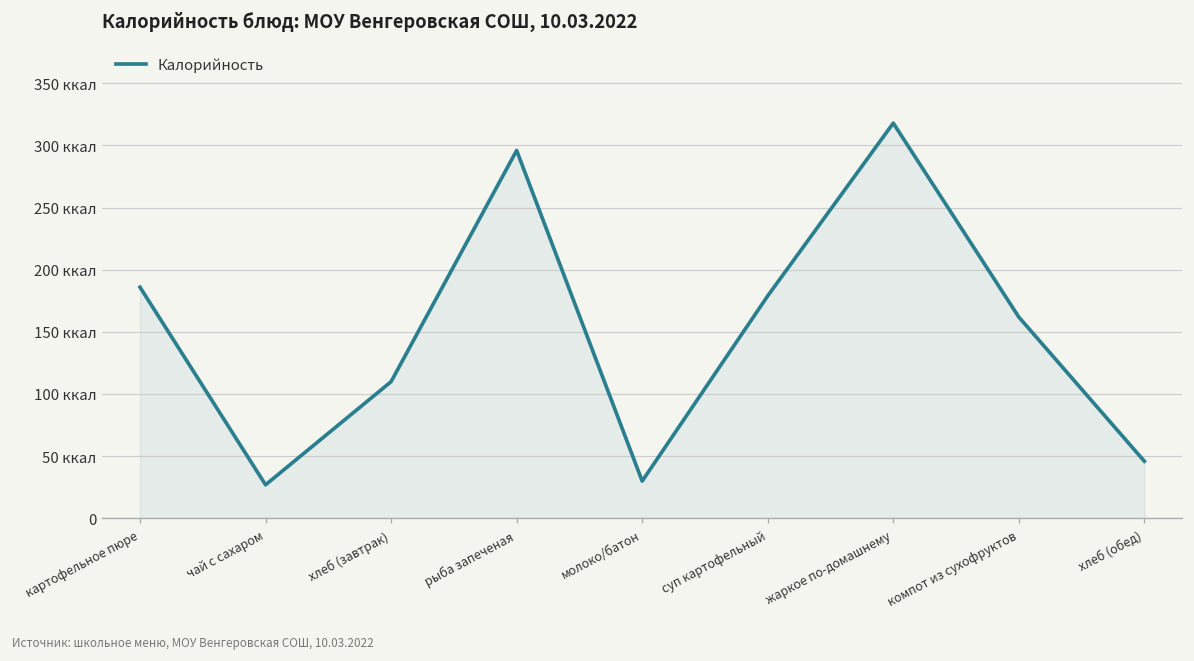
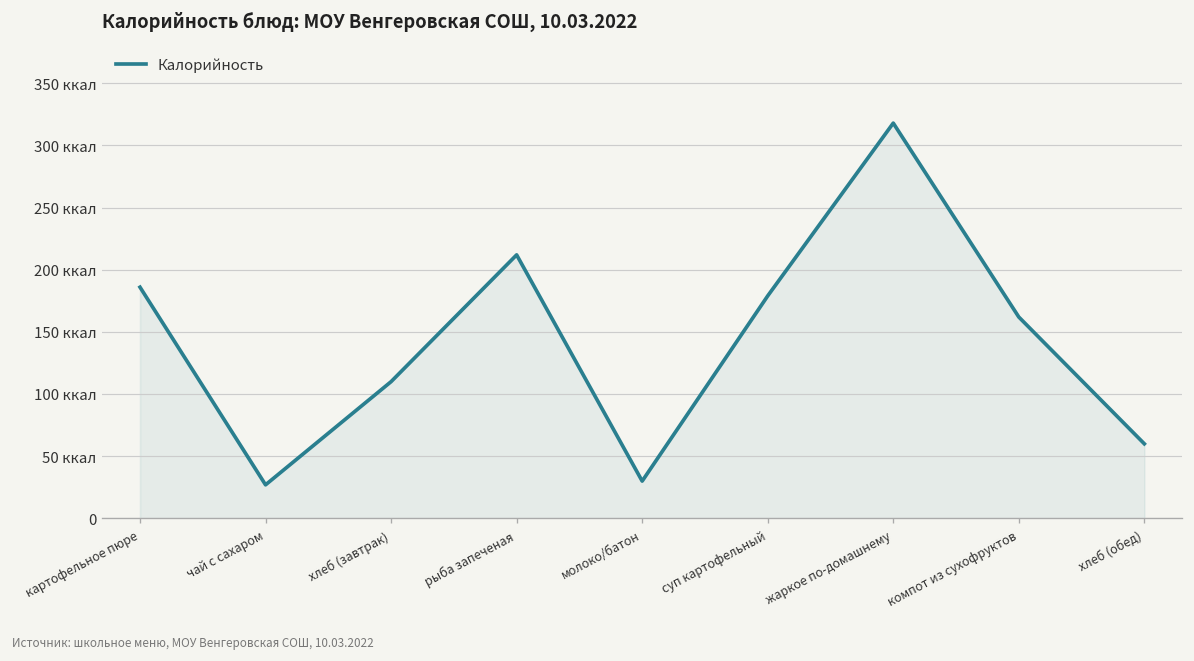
рыба запеченая: 296 ккал -> 212 ккал
хлеб (обед): 46 ккал -> 60 ккал
